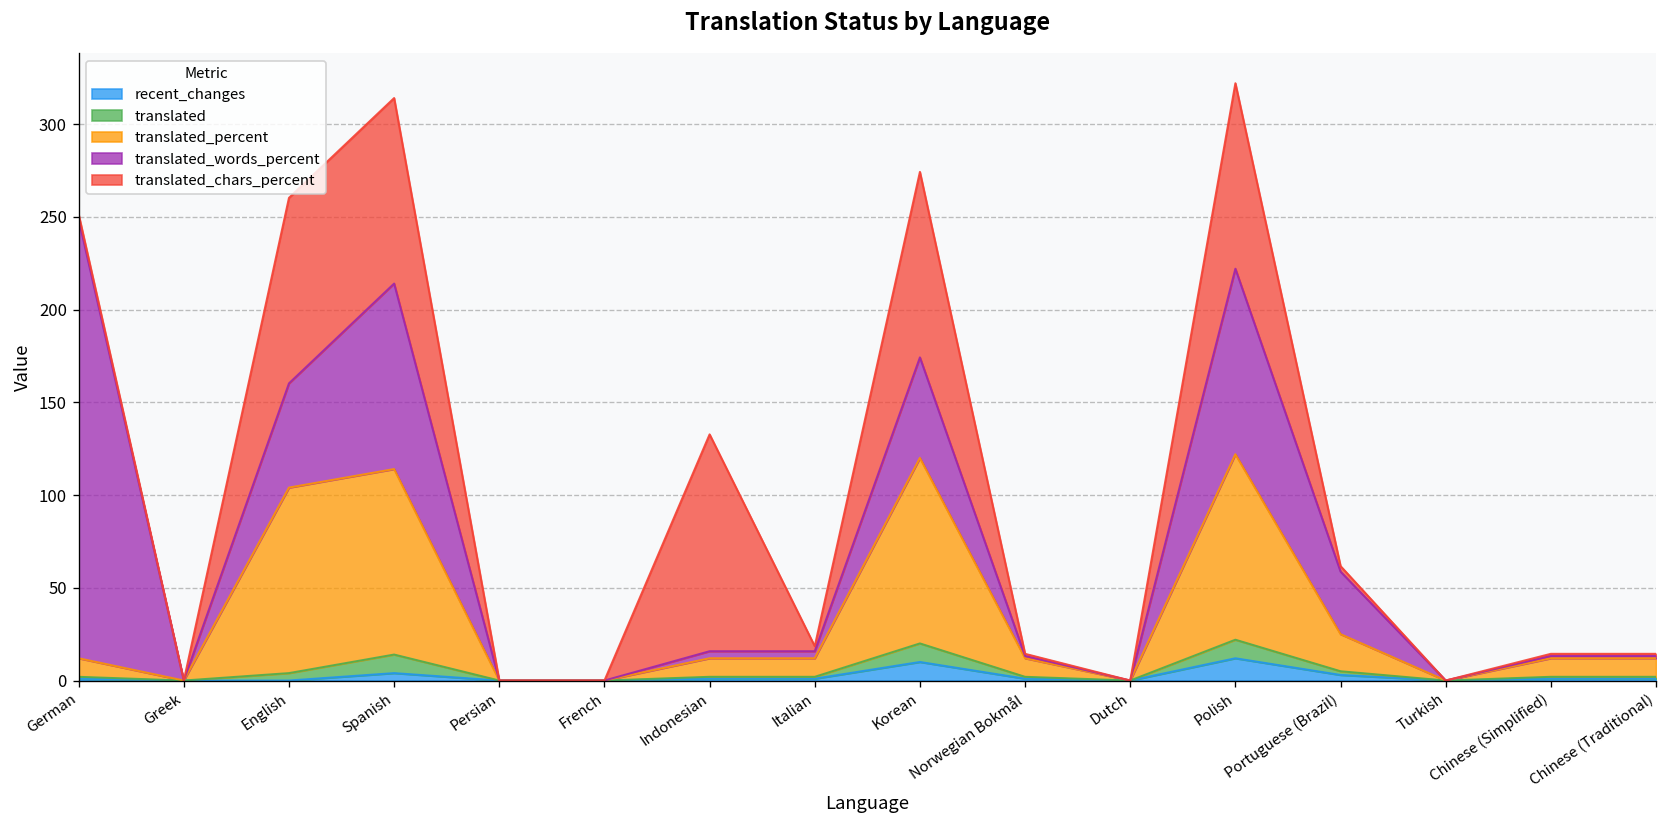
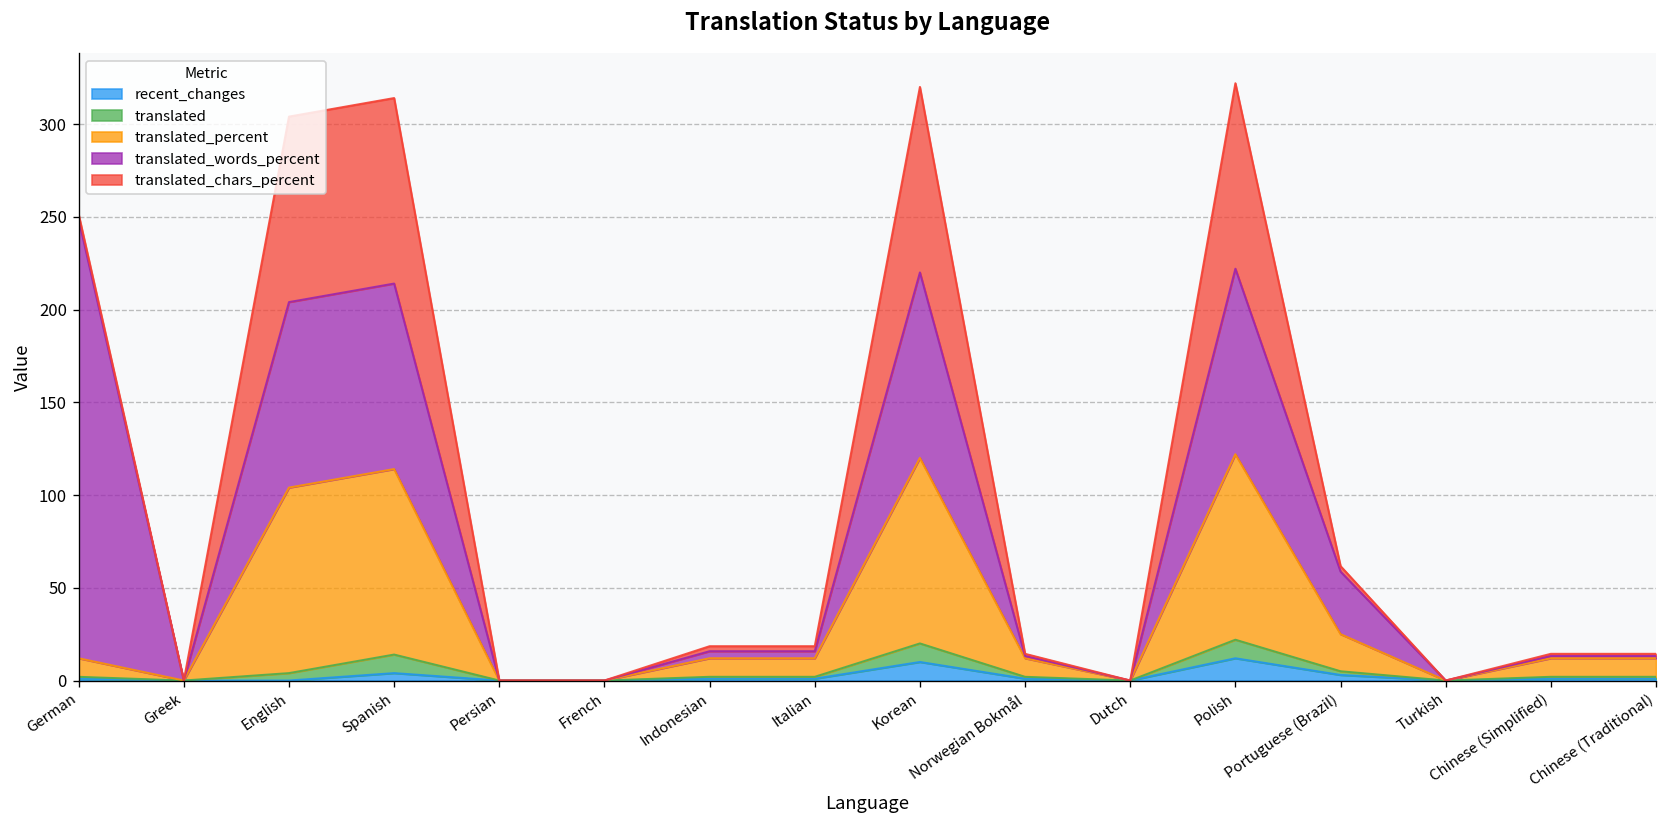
translated_words_percent, English: 56 -> 100
translated_chars_percent, Indonesian: 117 -> 3
translated_words_percent, Korean: 54 -> 100
